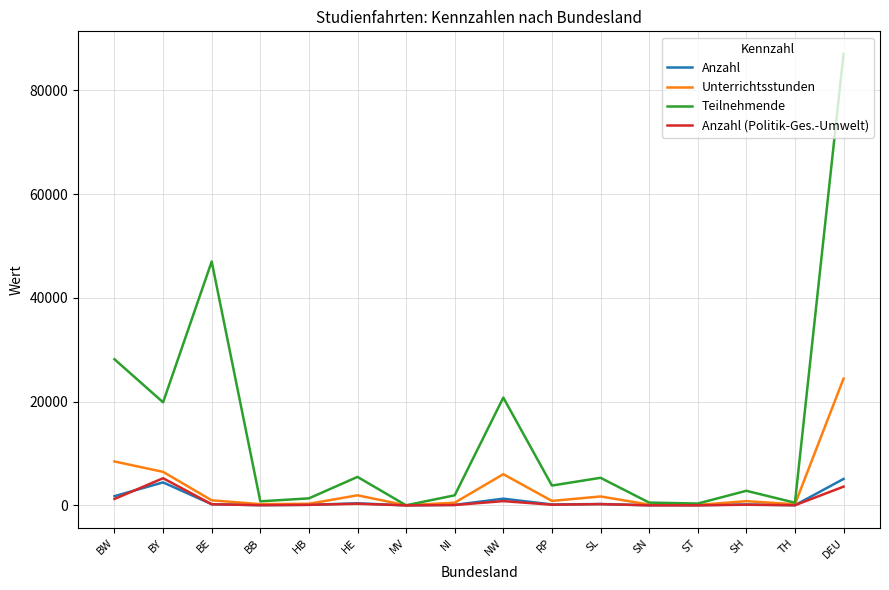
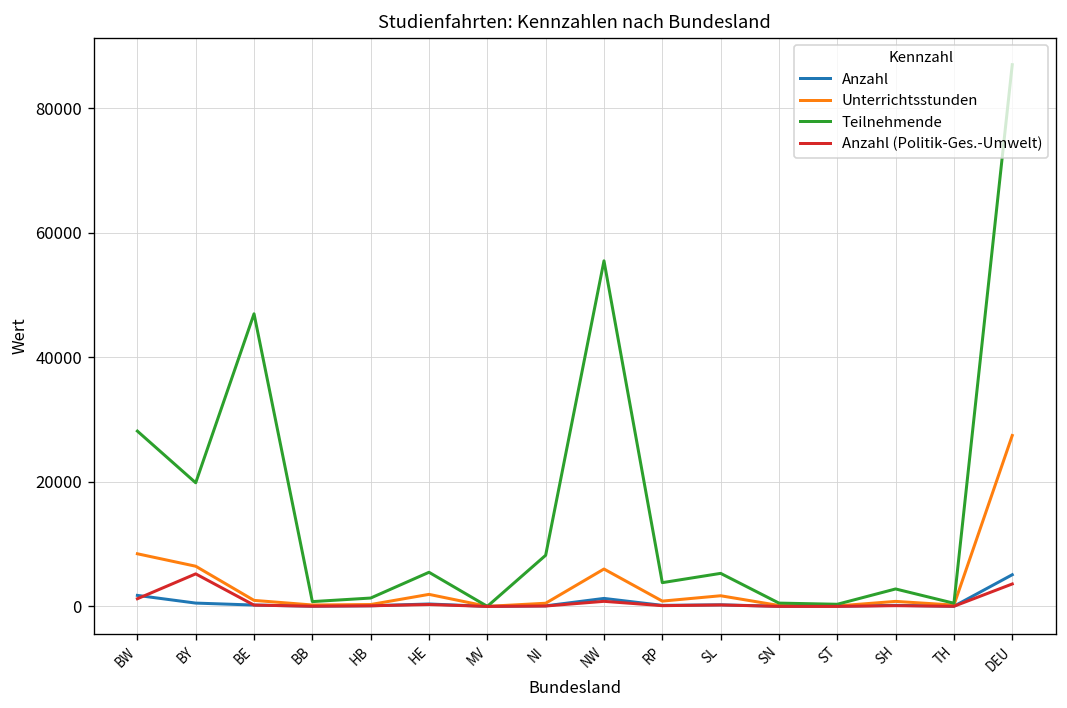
Anzahl, BY: 4000 -> 1000
Teilnehmende, NI: 2000 -> 8000
Teilnehmende, NW: 21000 -> 56000
Unterrichtsstunden, DEU: 24000 -> 27000
